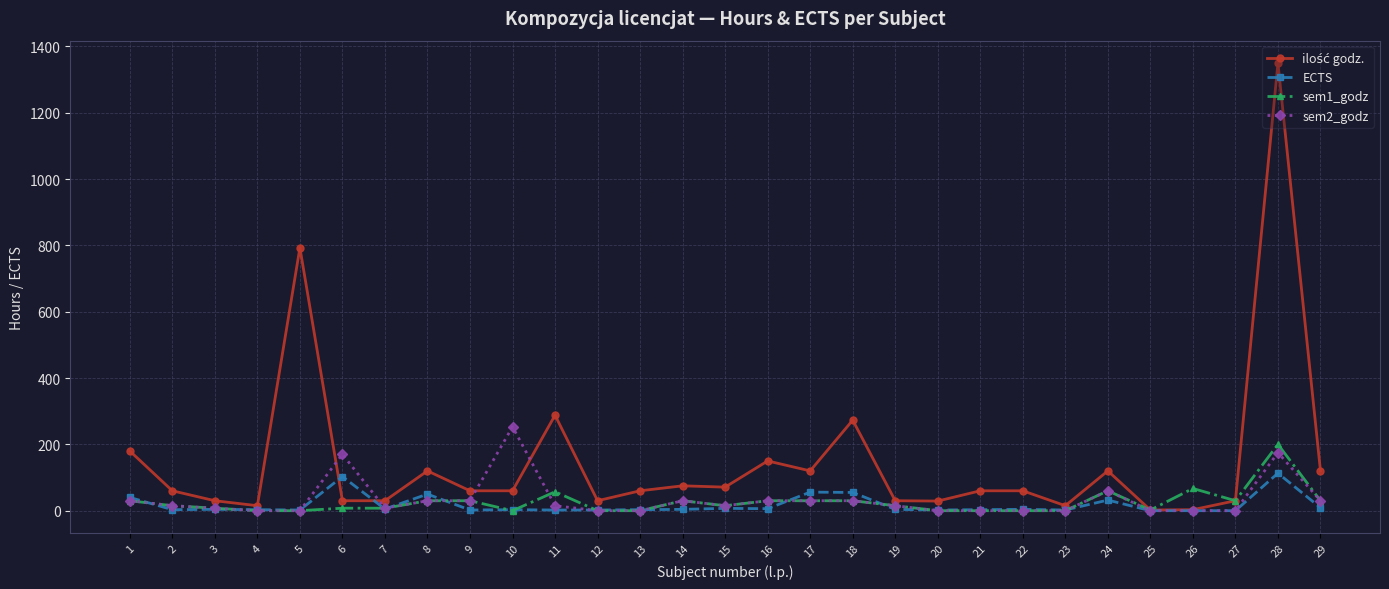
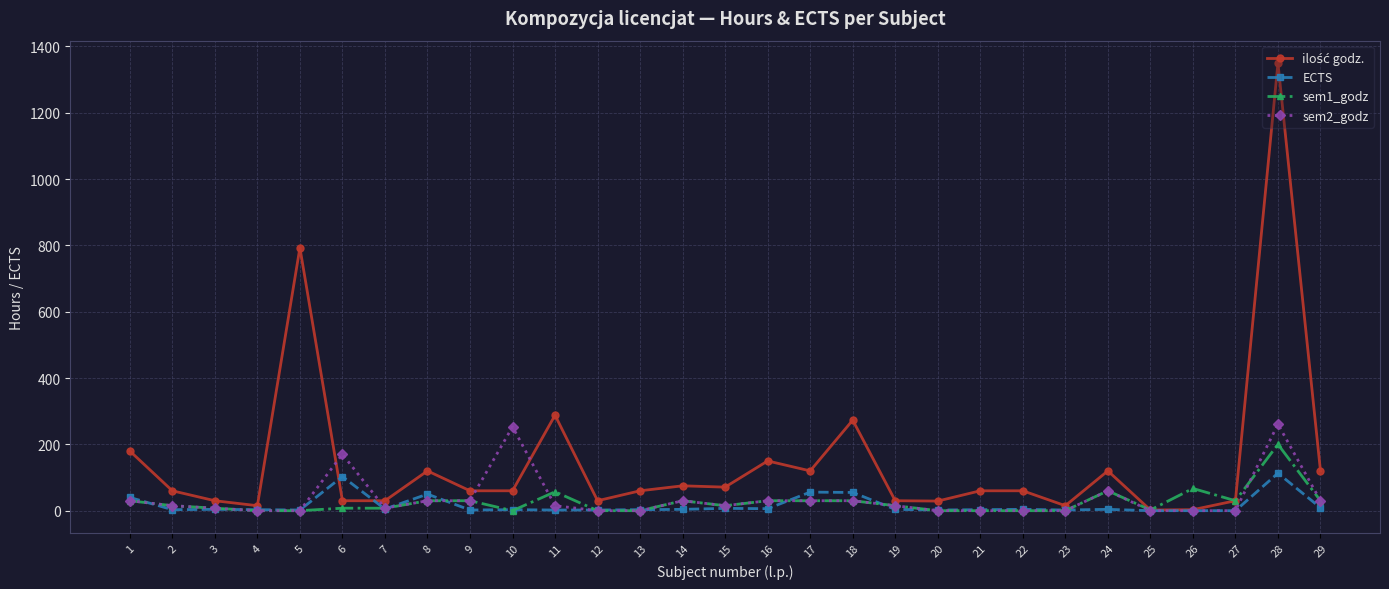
ECTS, 24: 30 -> 0
sem2_godz, 28: 180 -> 260
